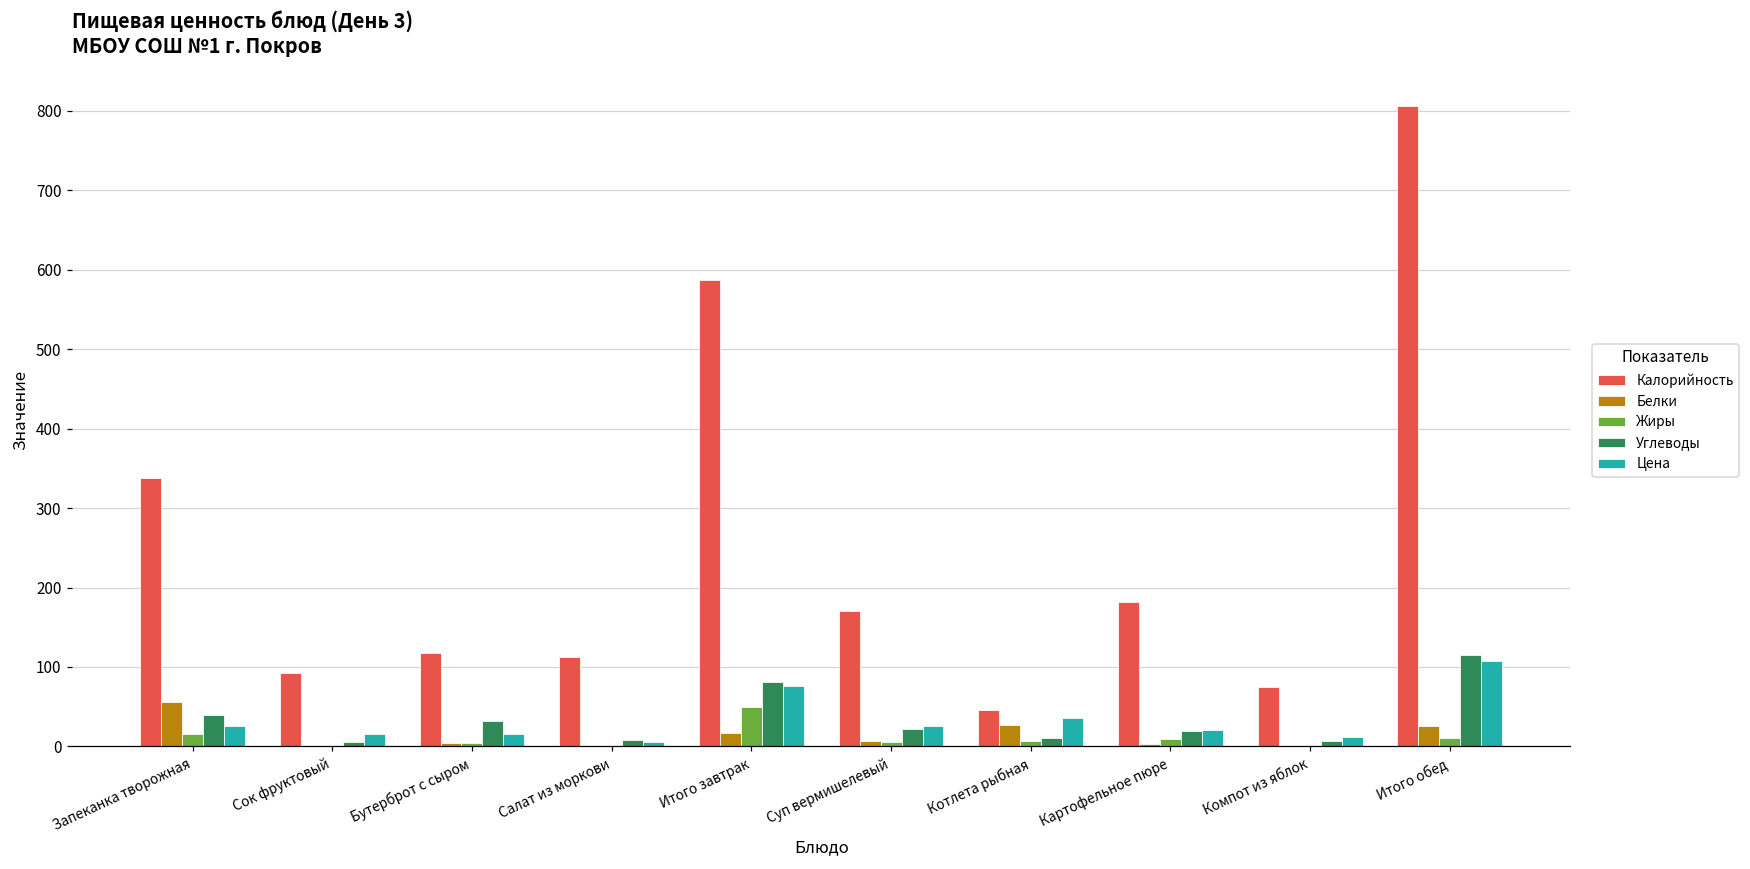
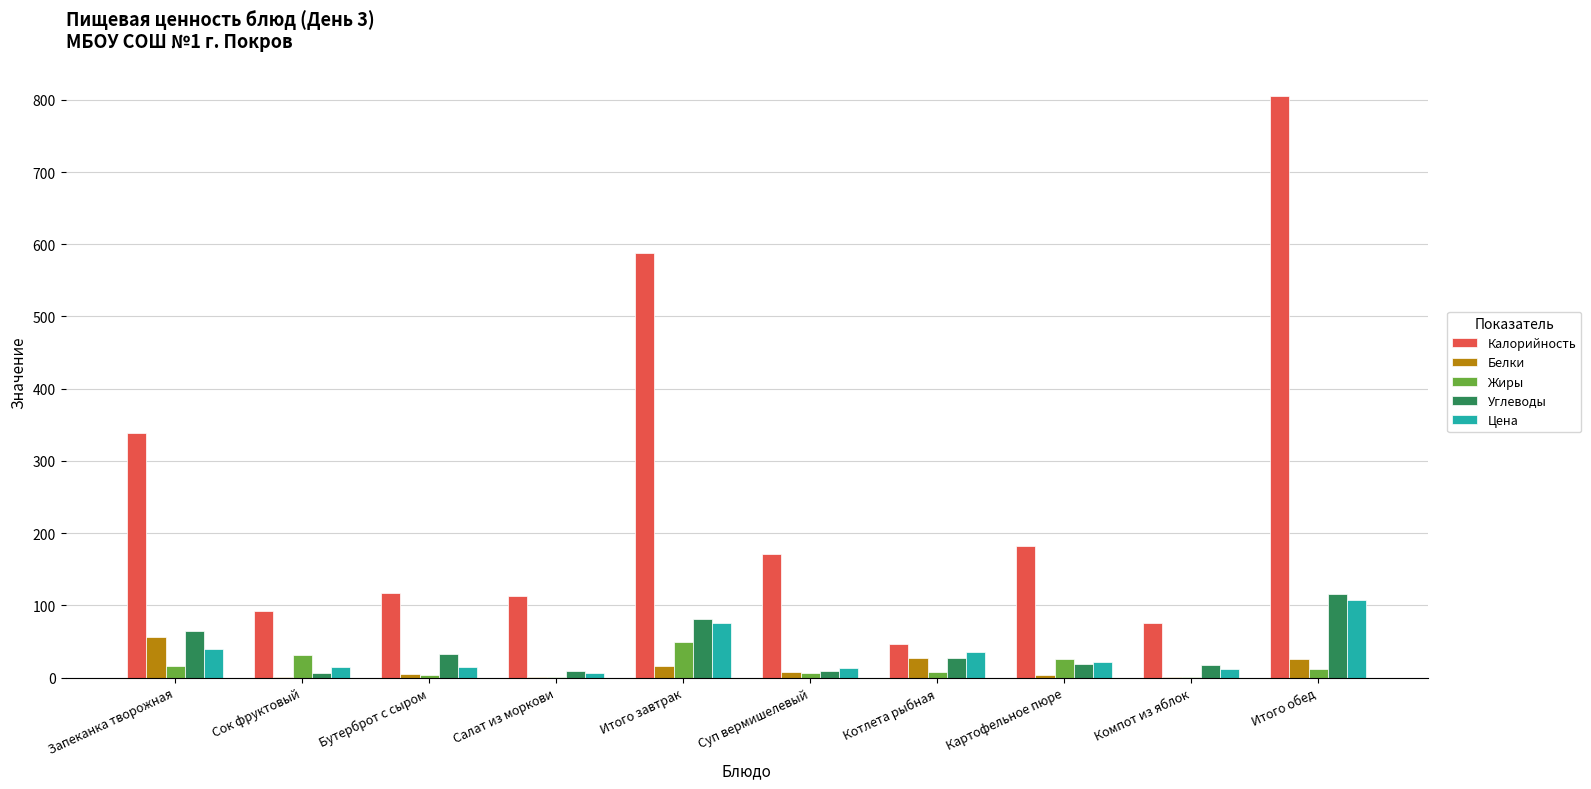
Углеводы, Запеканка творожная: 40 -> 60
Цена, Запеканка творожная: 30 -> 40
Жиры, Сок фруктовый: 0 -> 30
Углеводы, Суп вермишелевый: 20 -> 10
Цена, Суп вермишелевый: 30 -> 10
Углеводы, Котлета рыбная: 10 -> 30
Жиры, Картофельное пюре: 10 -> 30
Углеводы, Компот из яблок: 10 -> 20
